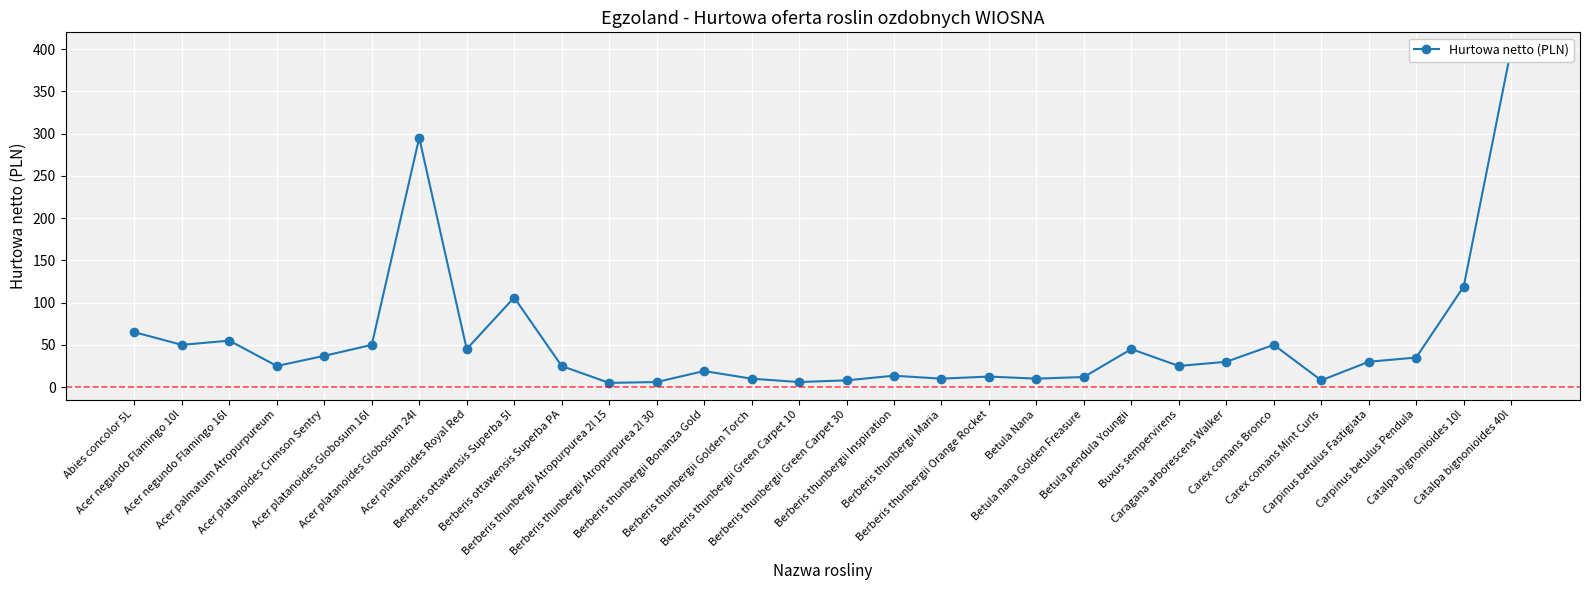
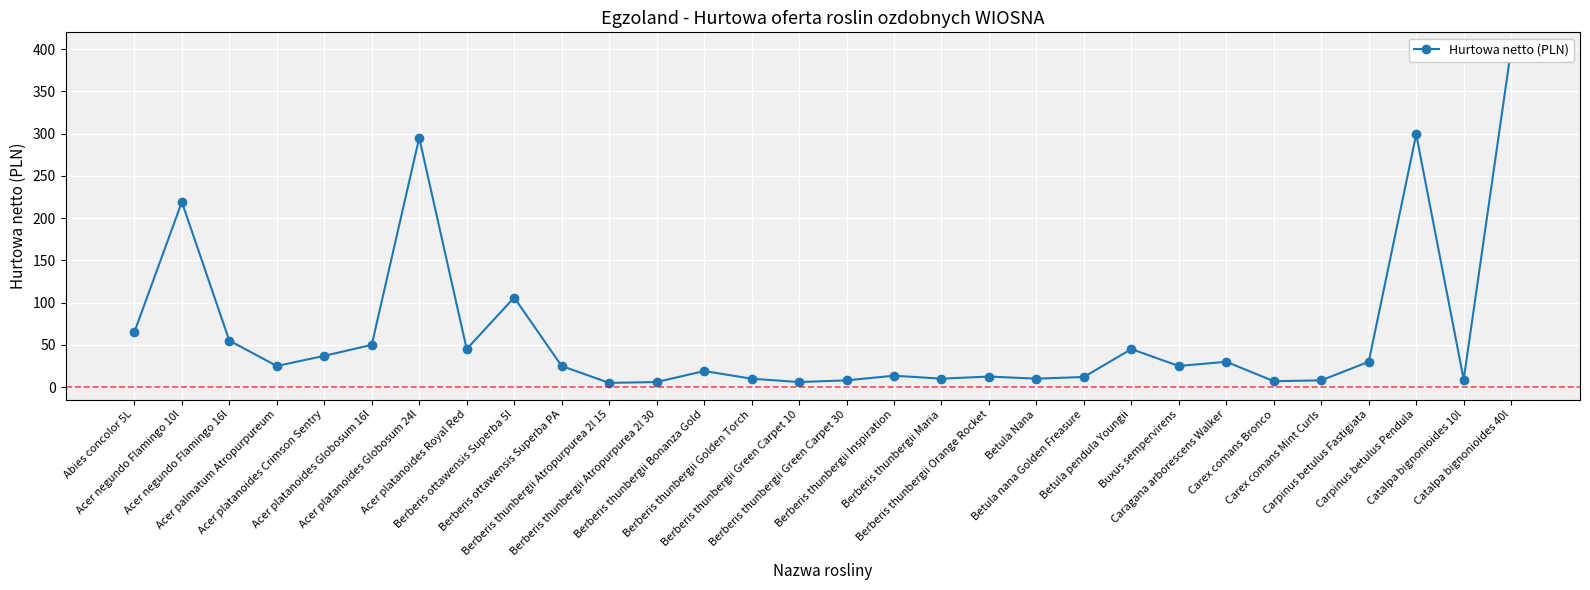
Acer negundo Flamingo 10l: 50 -> 220
Carex comans Bronco: 50 -> 10
Carpinus betulus Pendula: 40 -> 300
Catalpa bignonioides 10l: 120 -> 10
